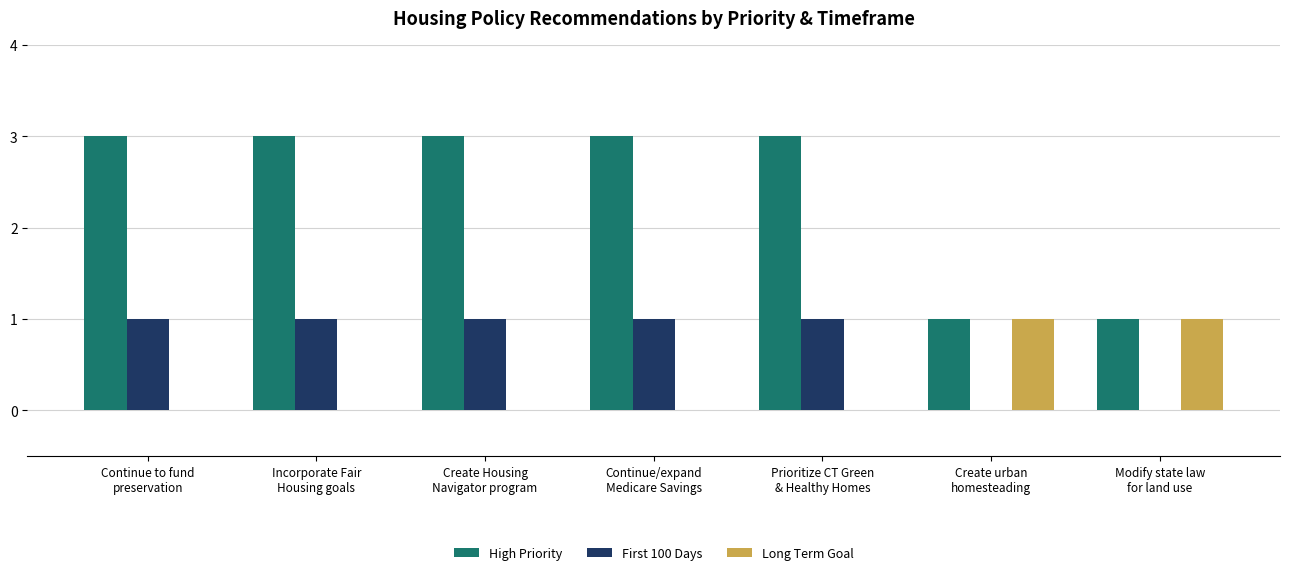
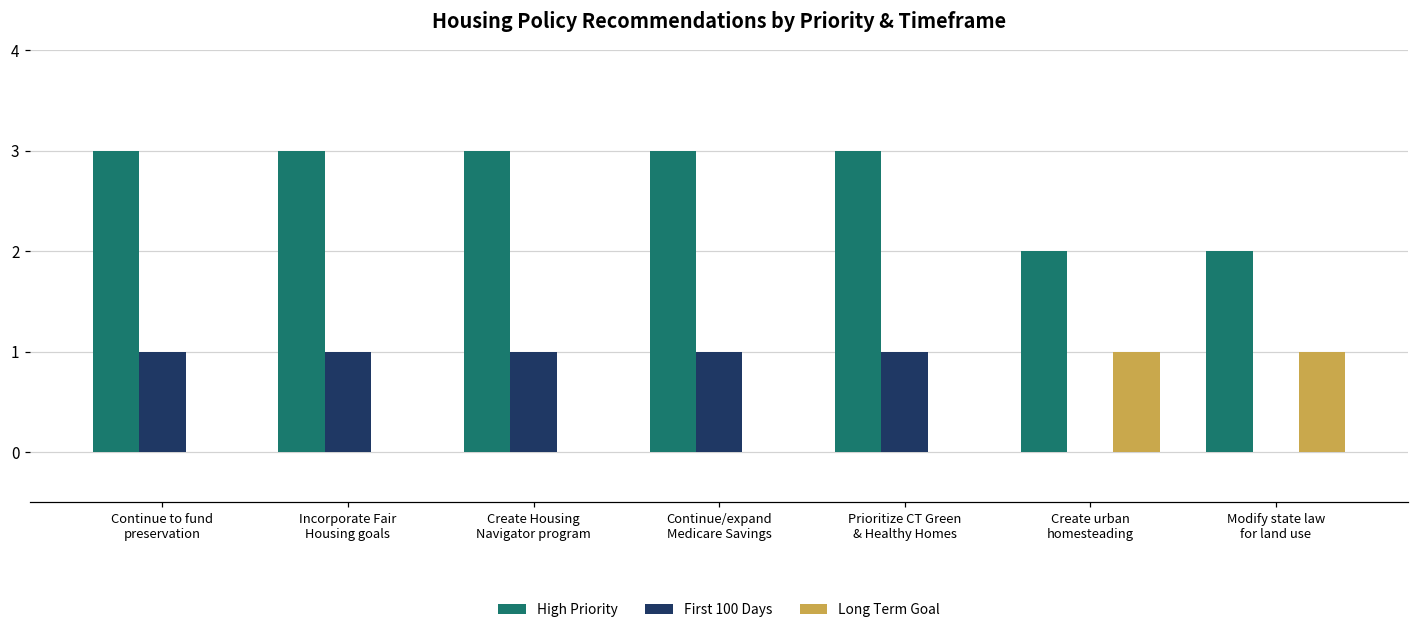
High Priority, Create urban homesteading: 1 -> 2
High Priority, Modify state law for land use: 1 -> 2
